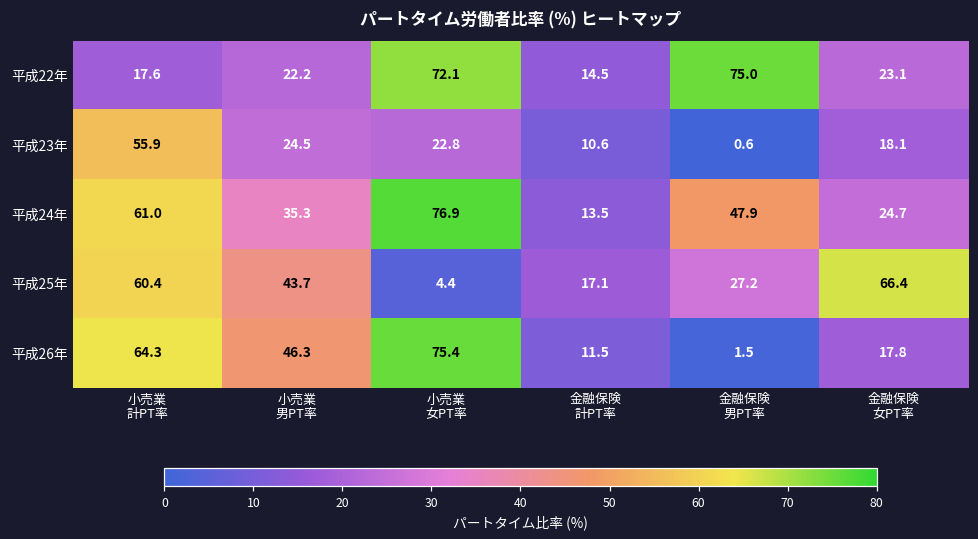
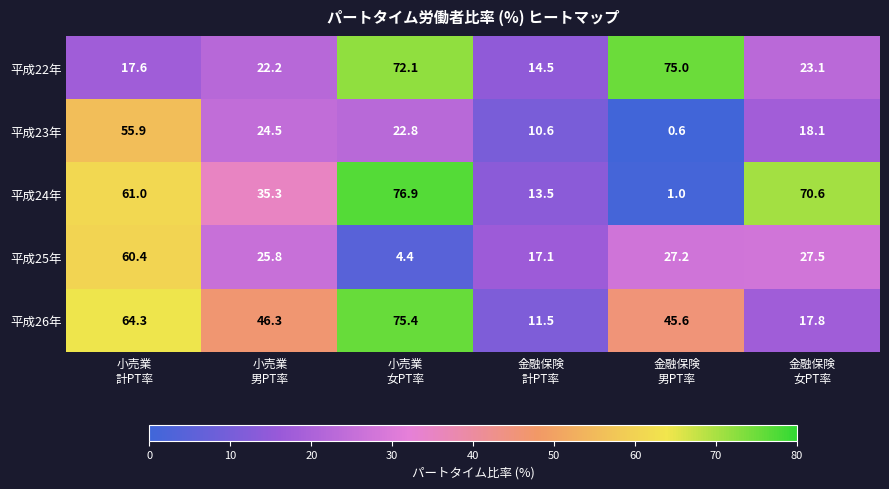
平成24年, 金融保険 男PT率: 47.9 -> 1.0
平成24年, 金融保険 女PT率: 24.7 -> 70.6
平成25年, 小売業 男PT率: 43.7 -> 25.8
平成25年, 金融保険 女PT率: 66.4 -> 27.5
平成26年, 金融保険 男PT率: 1.5 -> 45.6
